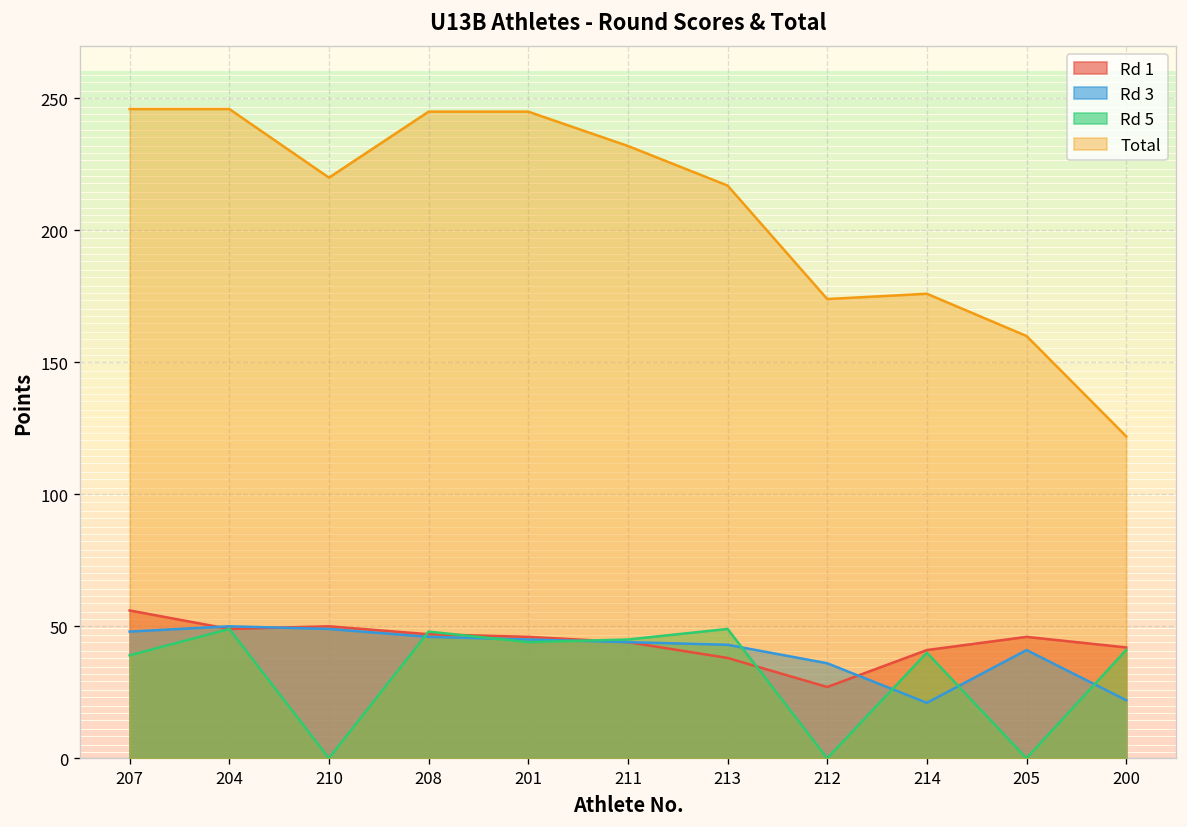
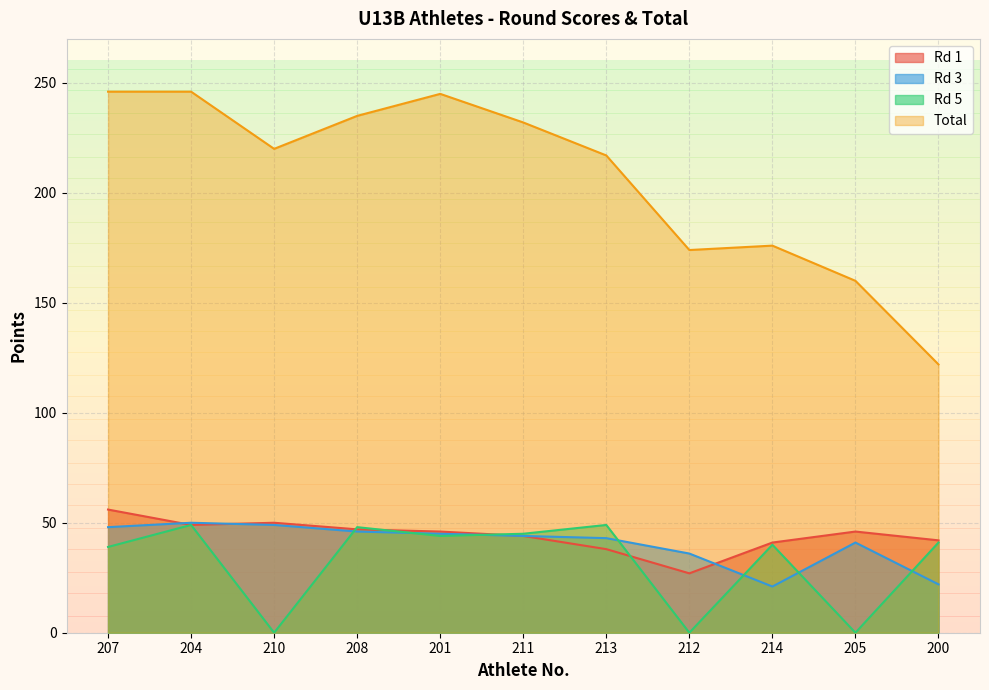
Total, 208: 245 -> 235
